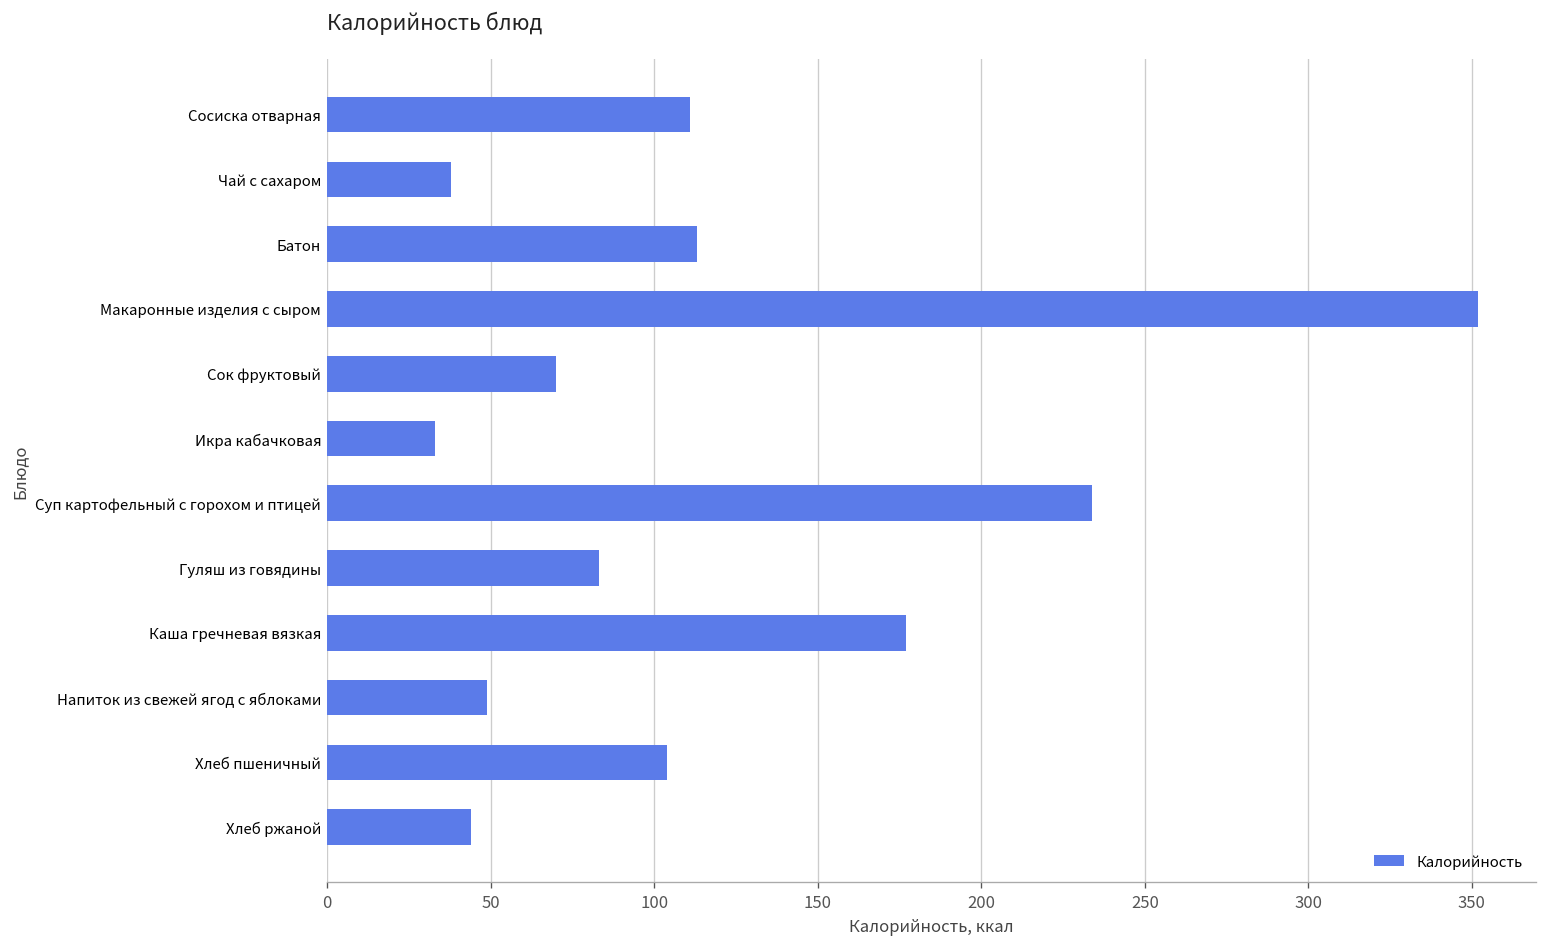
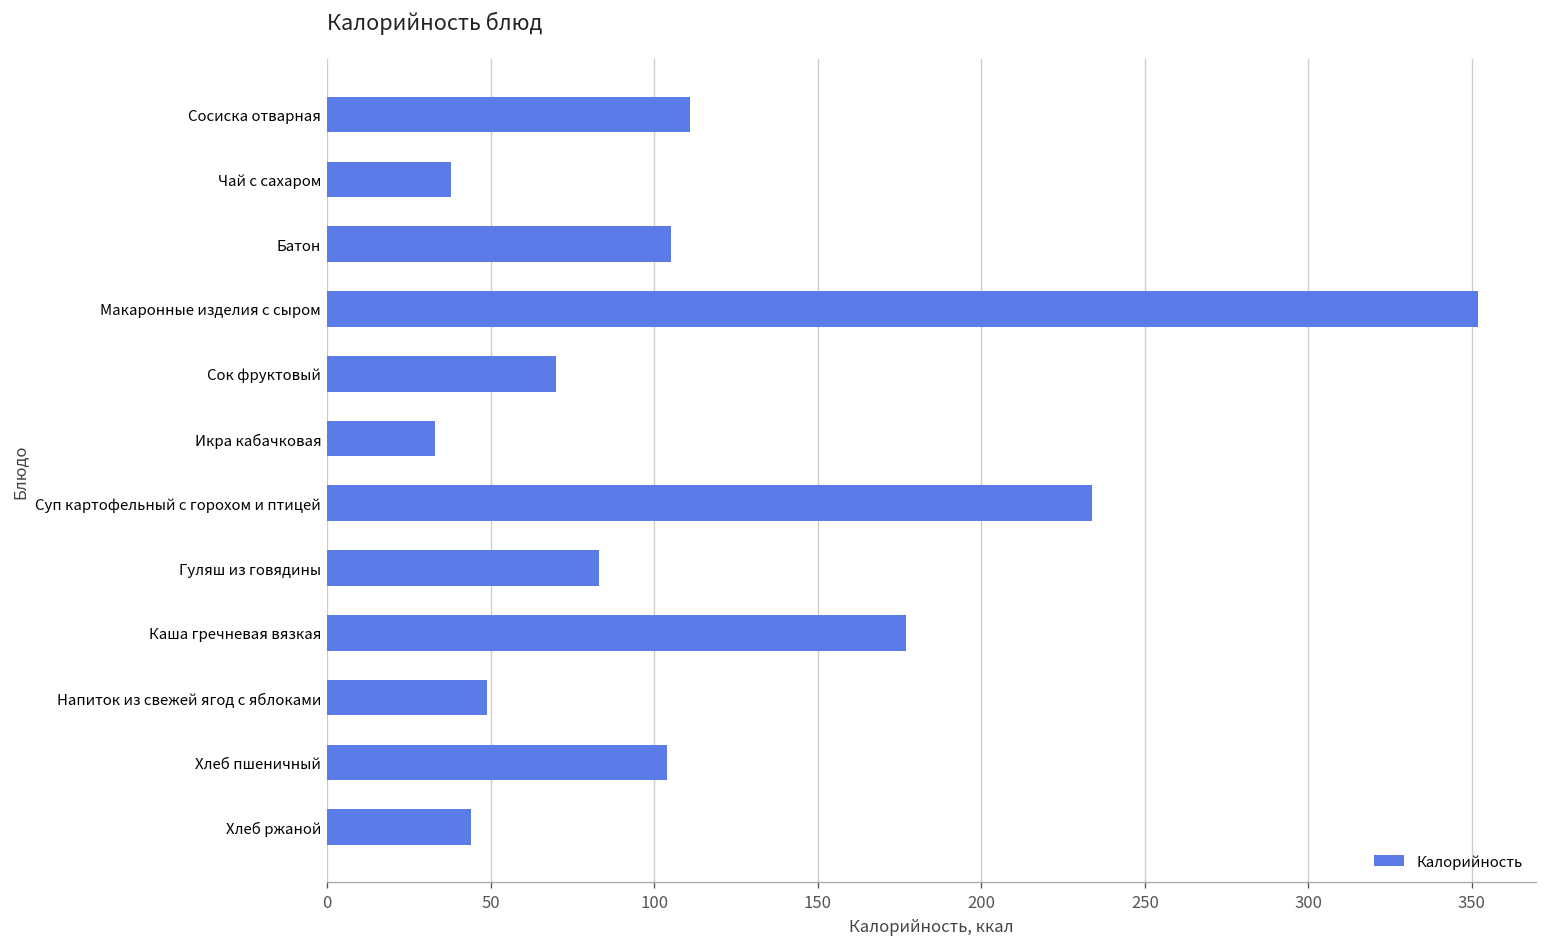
Батон: 113 -> 105
